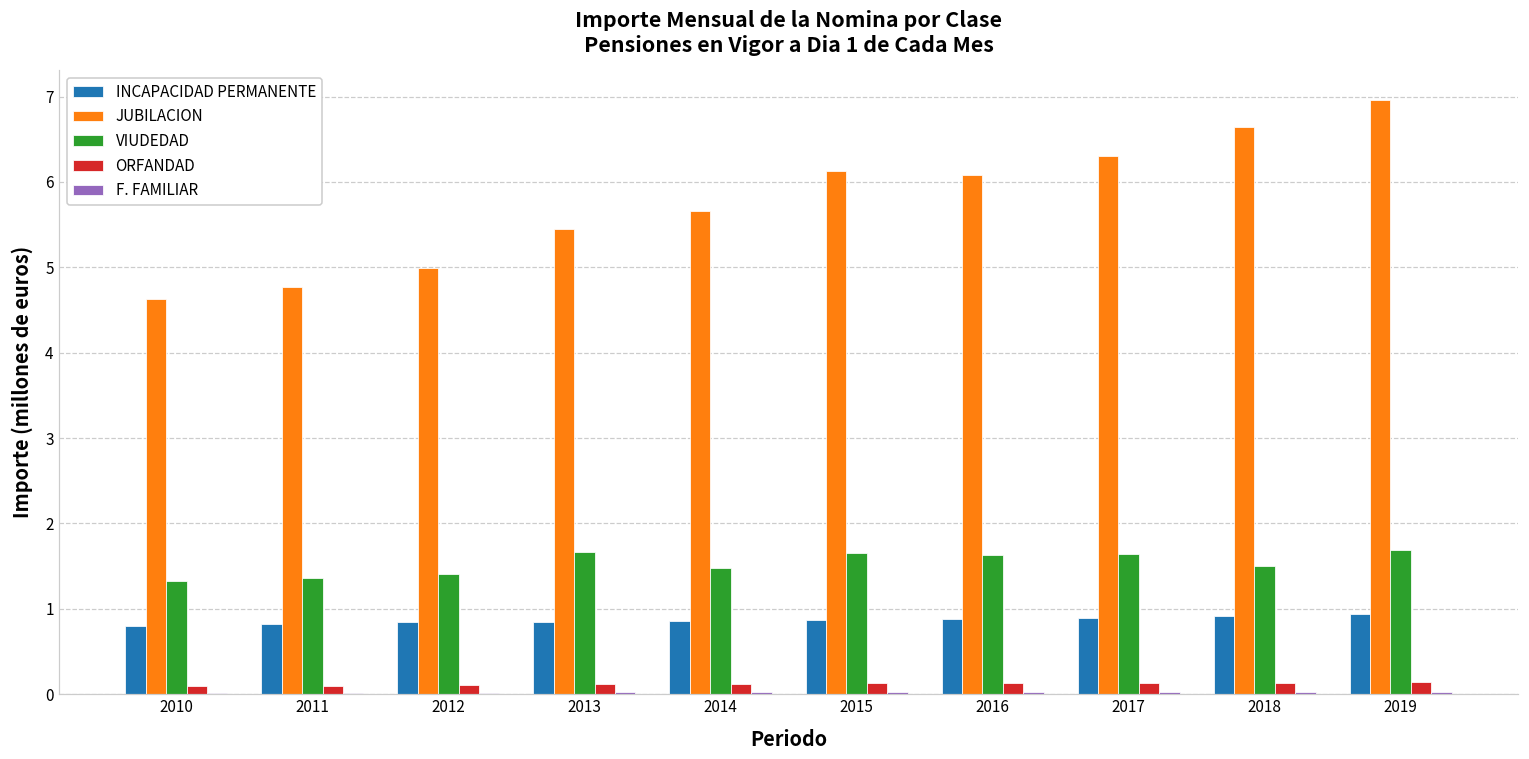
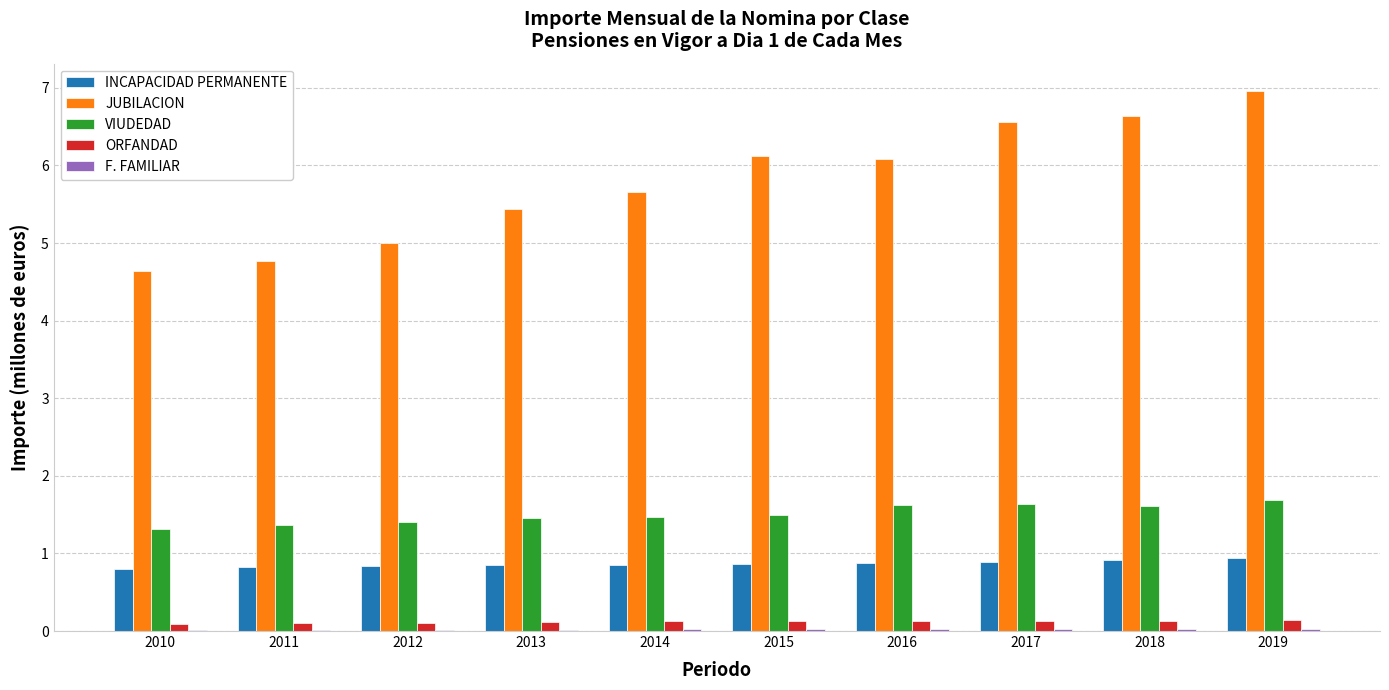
VIUDEDAD, 2013: 1.7 -> 1.5
VIUDEDAD, 2015: 1.7 -> 1.5
JUBILACION, 2017: 6.3 -> 6.6
VIUDEDAD, 2018: 1.5 -> 1.6
